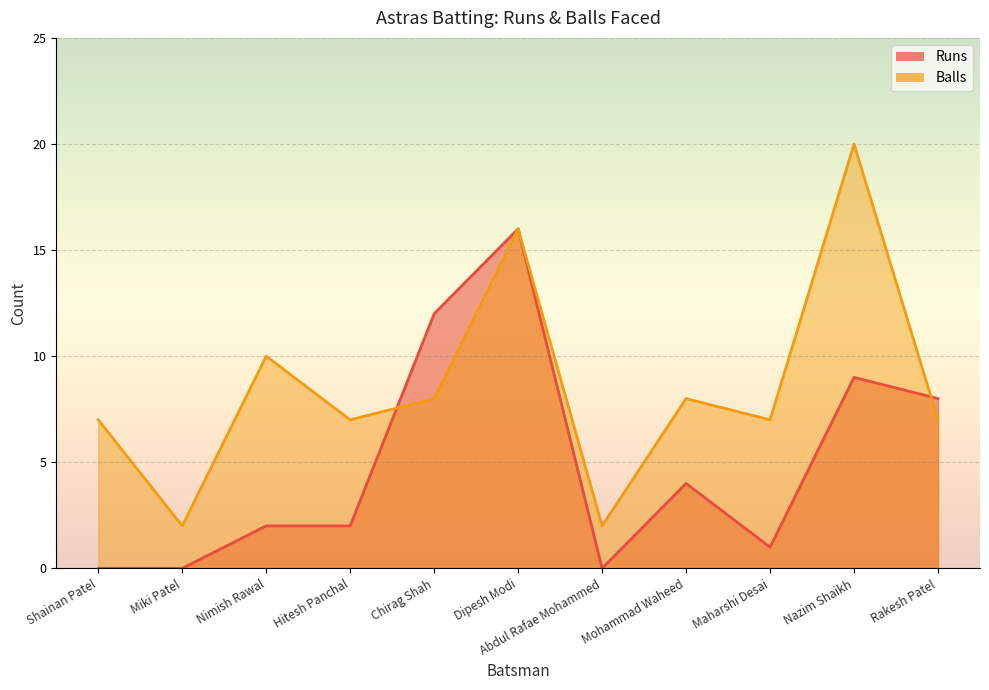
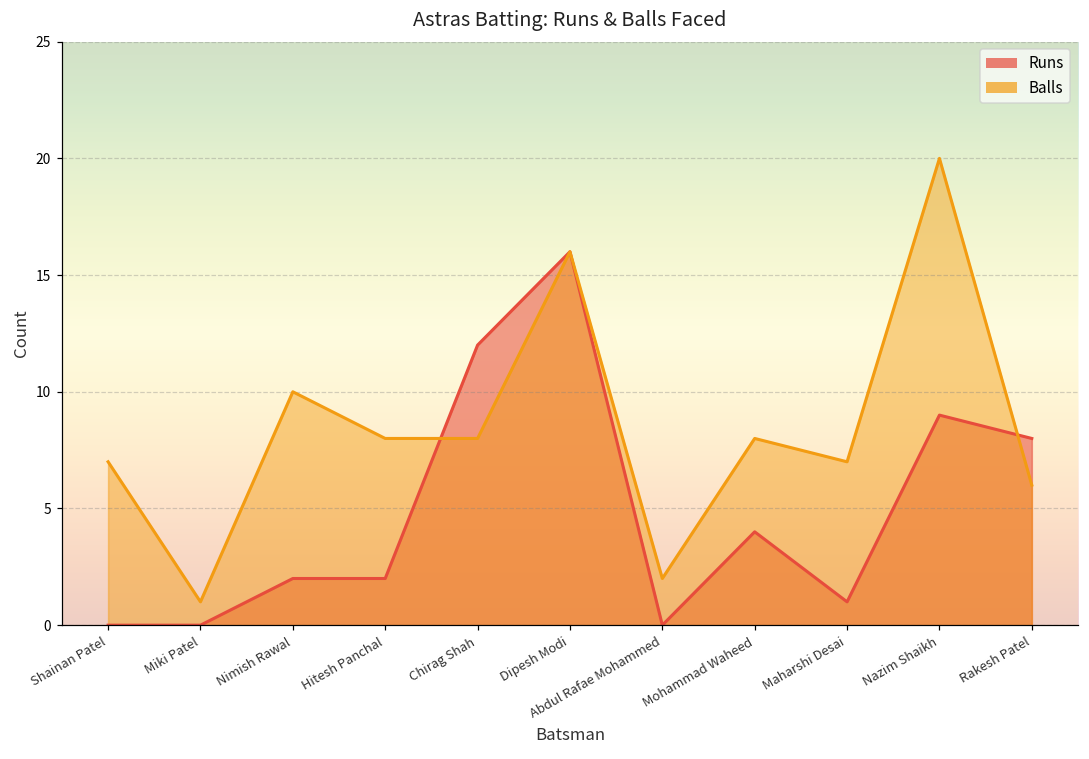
Balls, Miki Patel: 2 -> 1
Balls, Hitesh Panchal: 7 -> 8
Balls, Rakesh Patel: 7 -> 6
